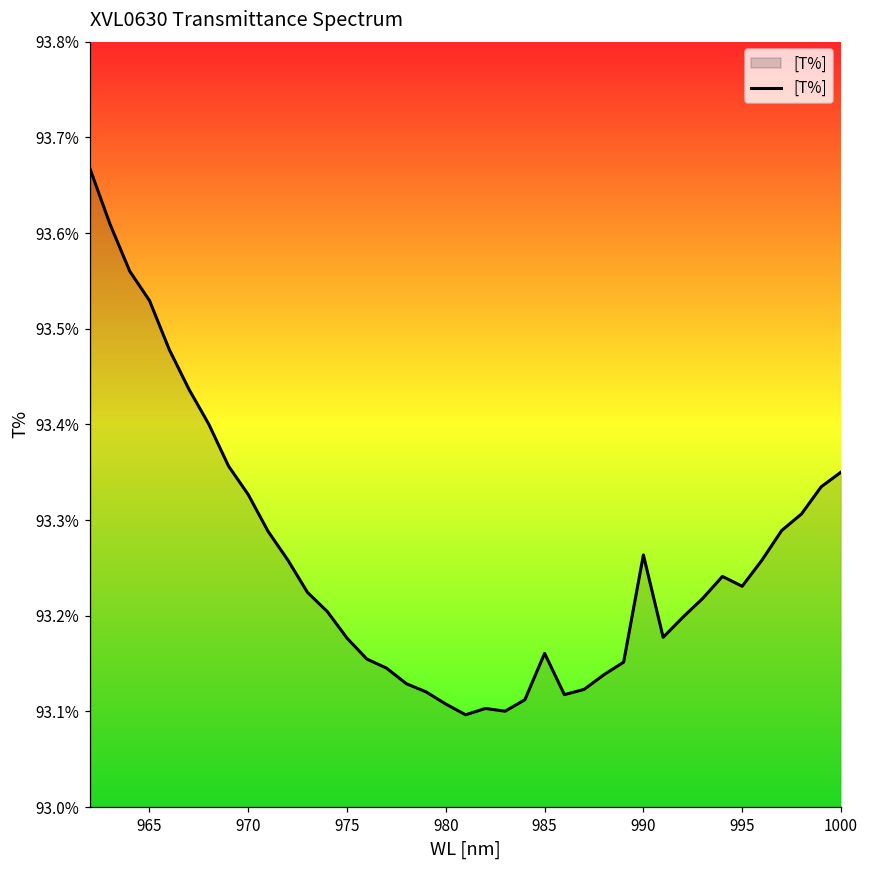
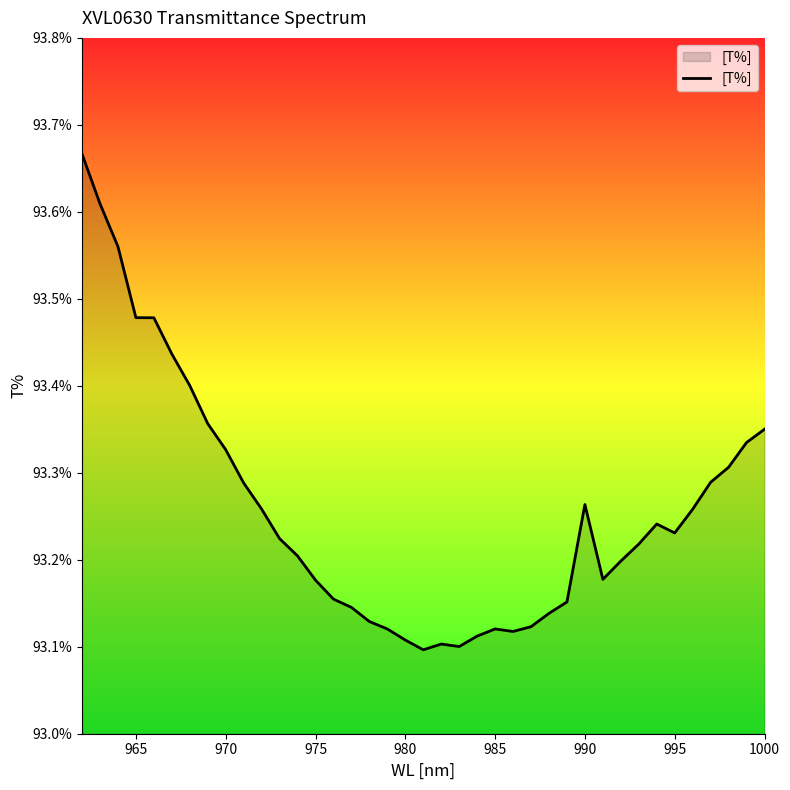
965: 93.53% -> 93.48%
985: 93.16% -> 93.12%
